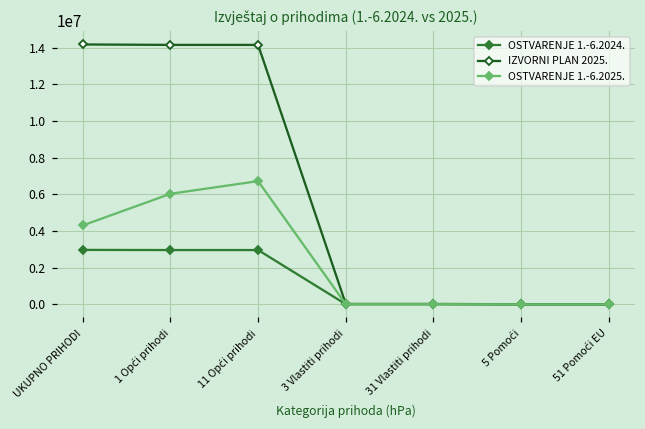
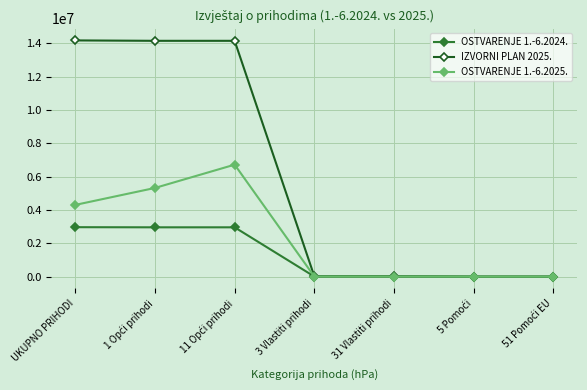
OSTVARENJE 1.-6.2025., 1 Opći prihodi: 6000000 -> 5300000
